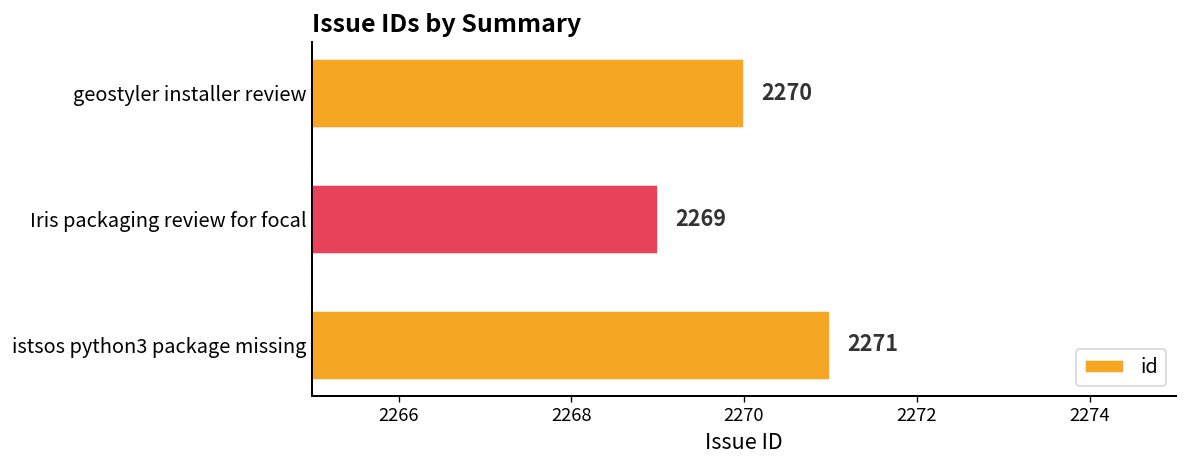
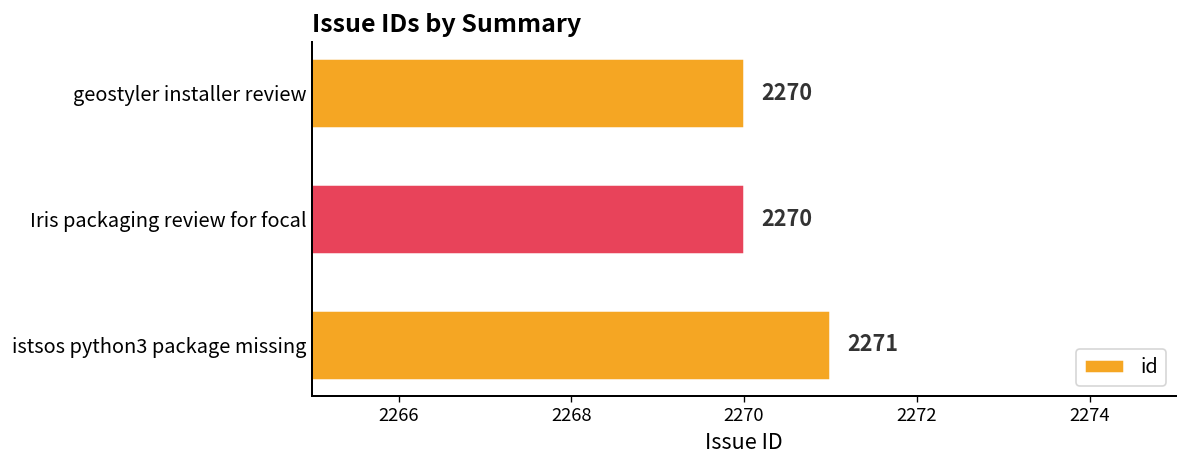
Iris packaging review for focal: 2269 -> 2270
